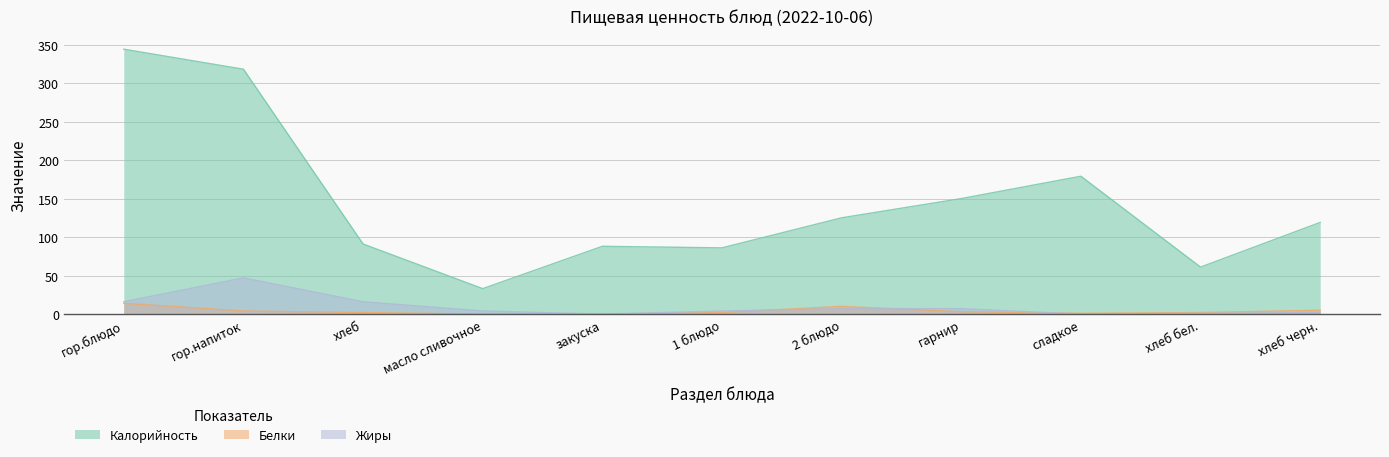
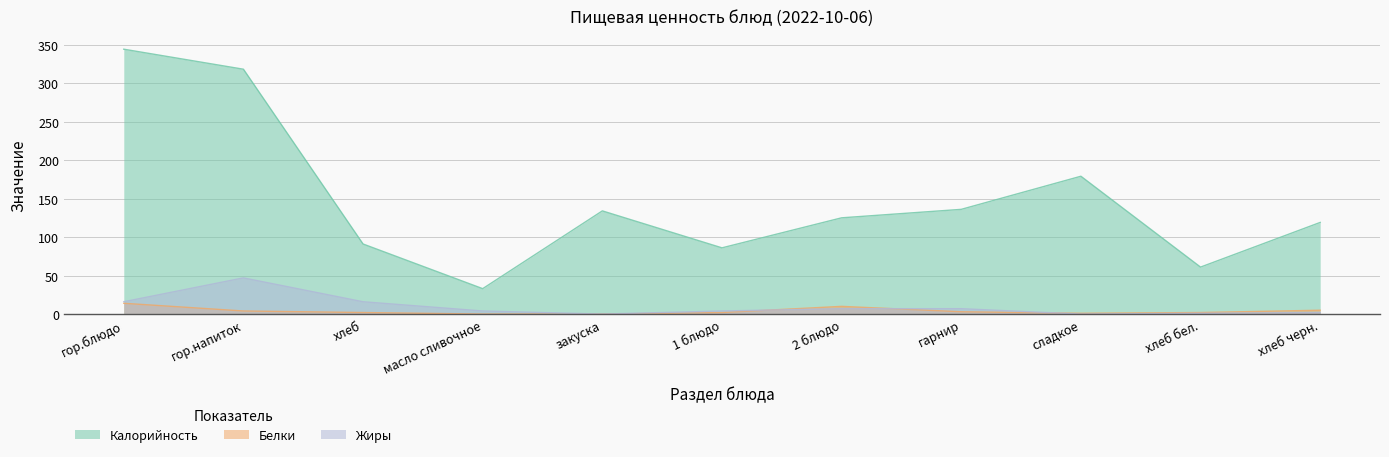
Калорийность, закуска: 90 -> 130
Калорийность, гарнир: 150 -> 140
